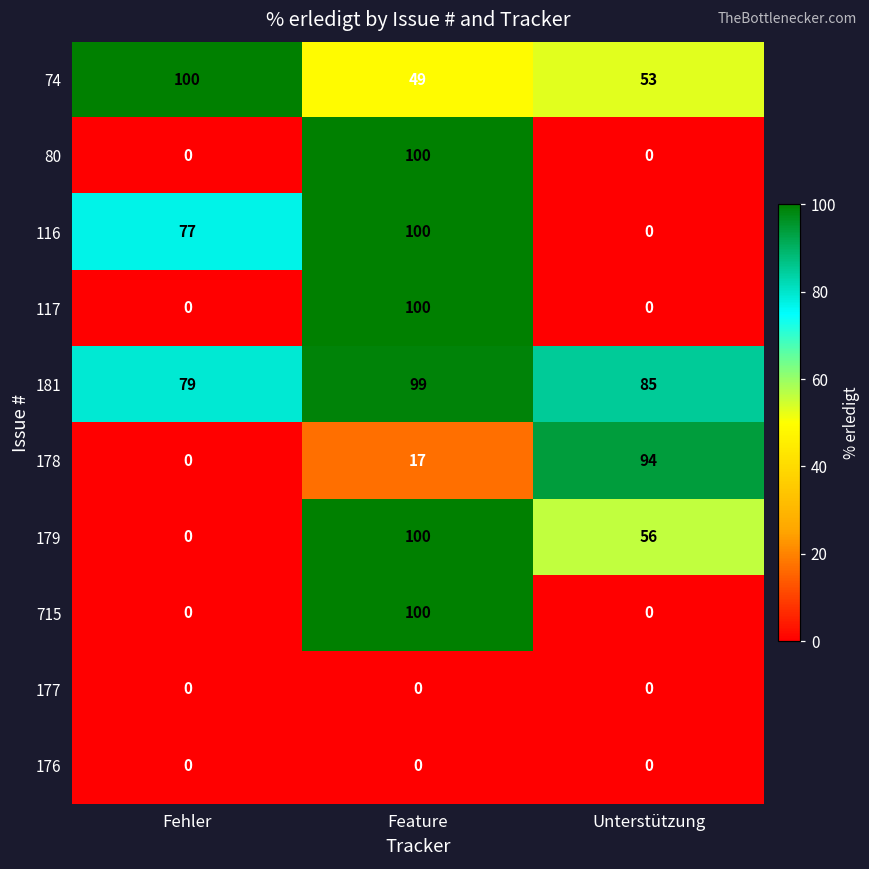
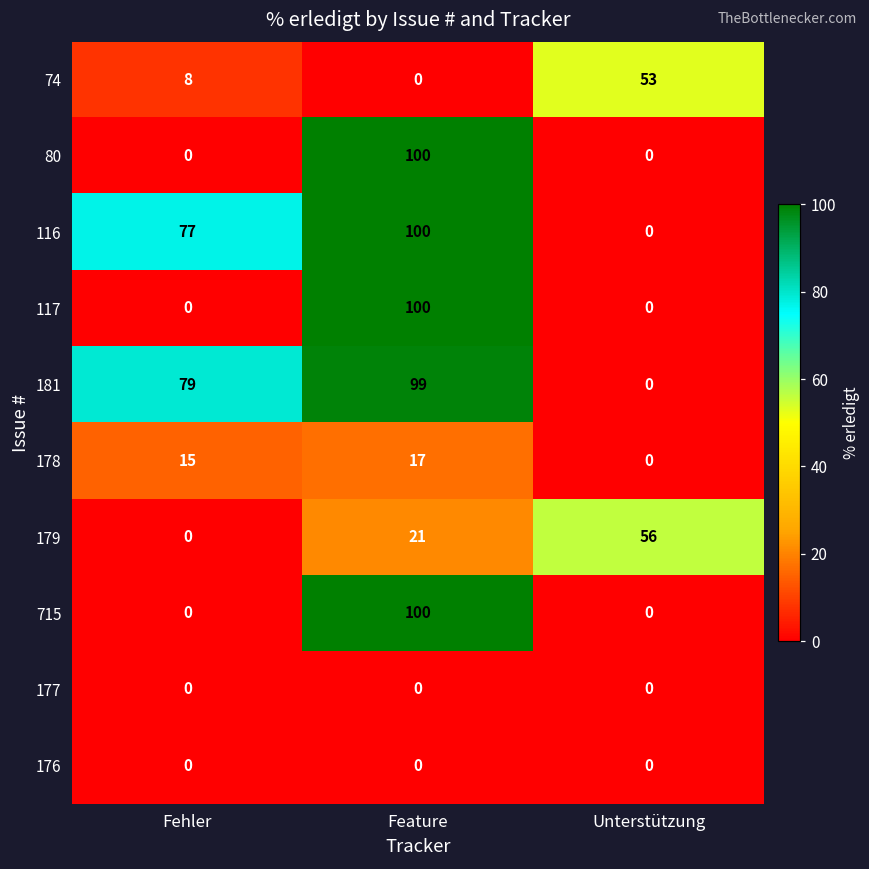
74, Fehler: 100 -> 8
74, Feature: 49 -> 0
181, Unterstützung: 85 -> 0
178, Fehler: 0 -> 15
178, Unterstützung: 94 -> 0
179, Feature: 100 -> 21
